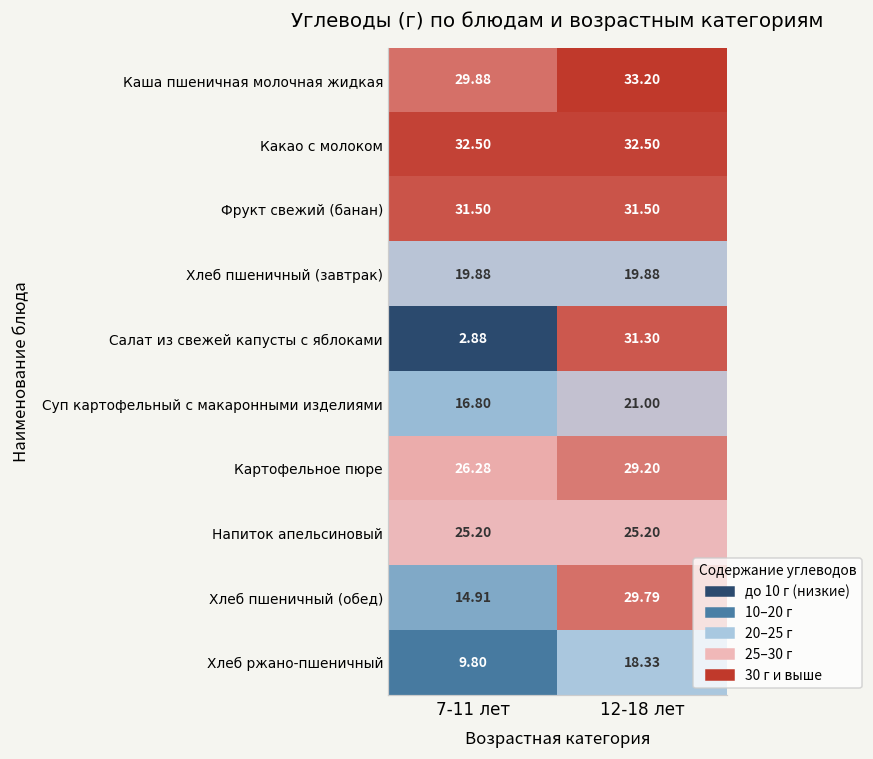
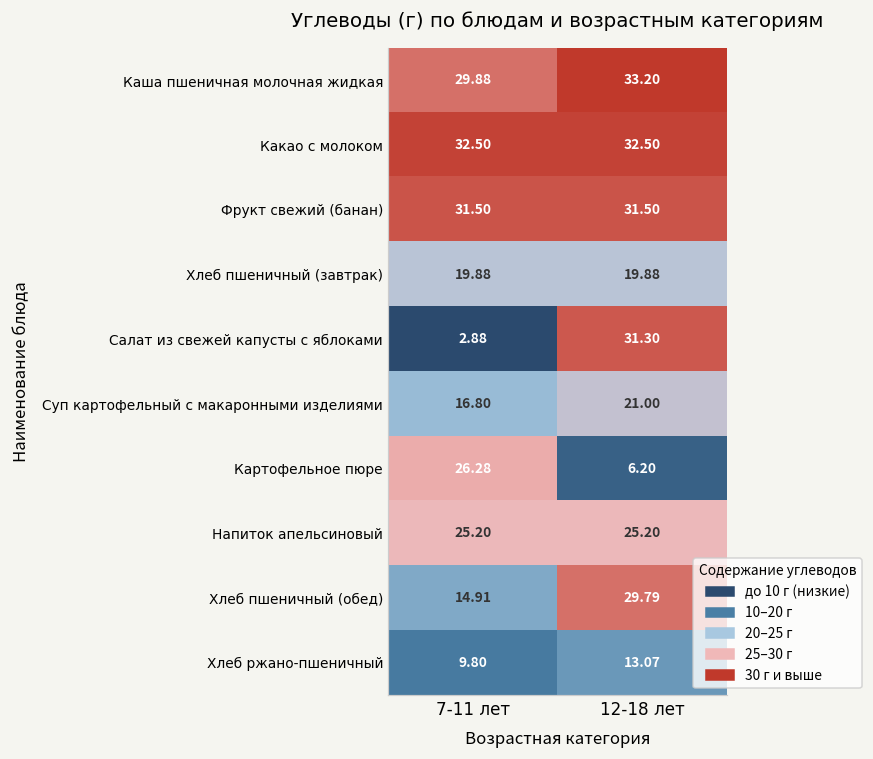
Картофельное пюре, 12-18 лет: 29.20 -> 6.20
Хлеб ржано-пшеничный, 12-18 лет: 18.33 -> 13.07
